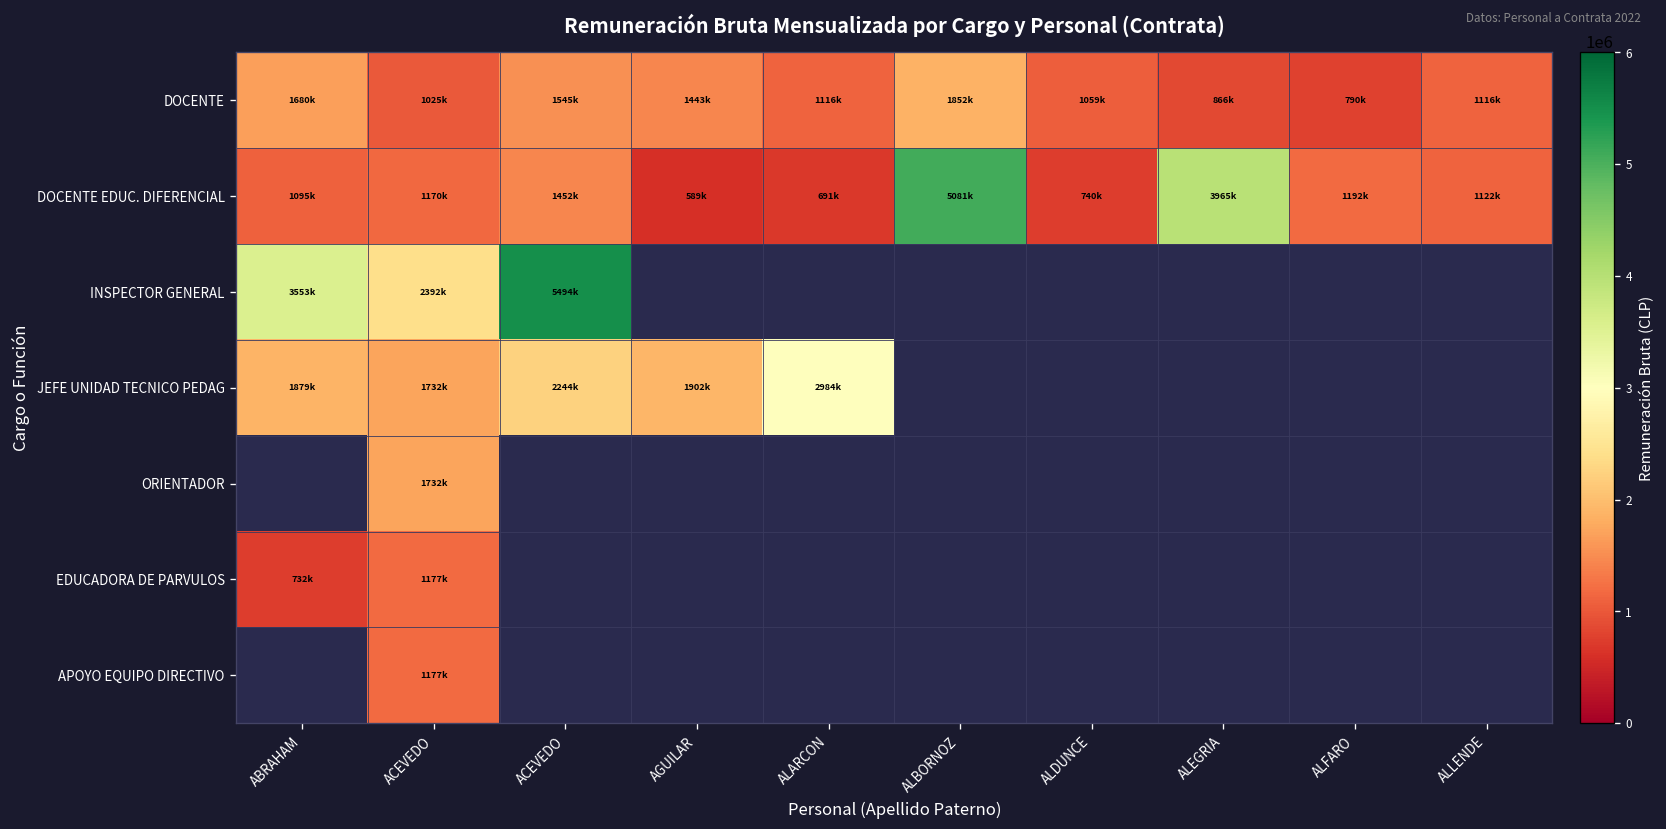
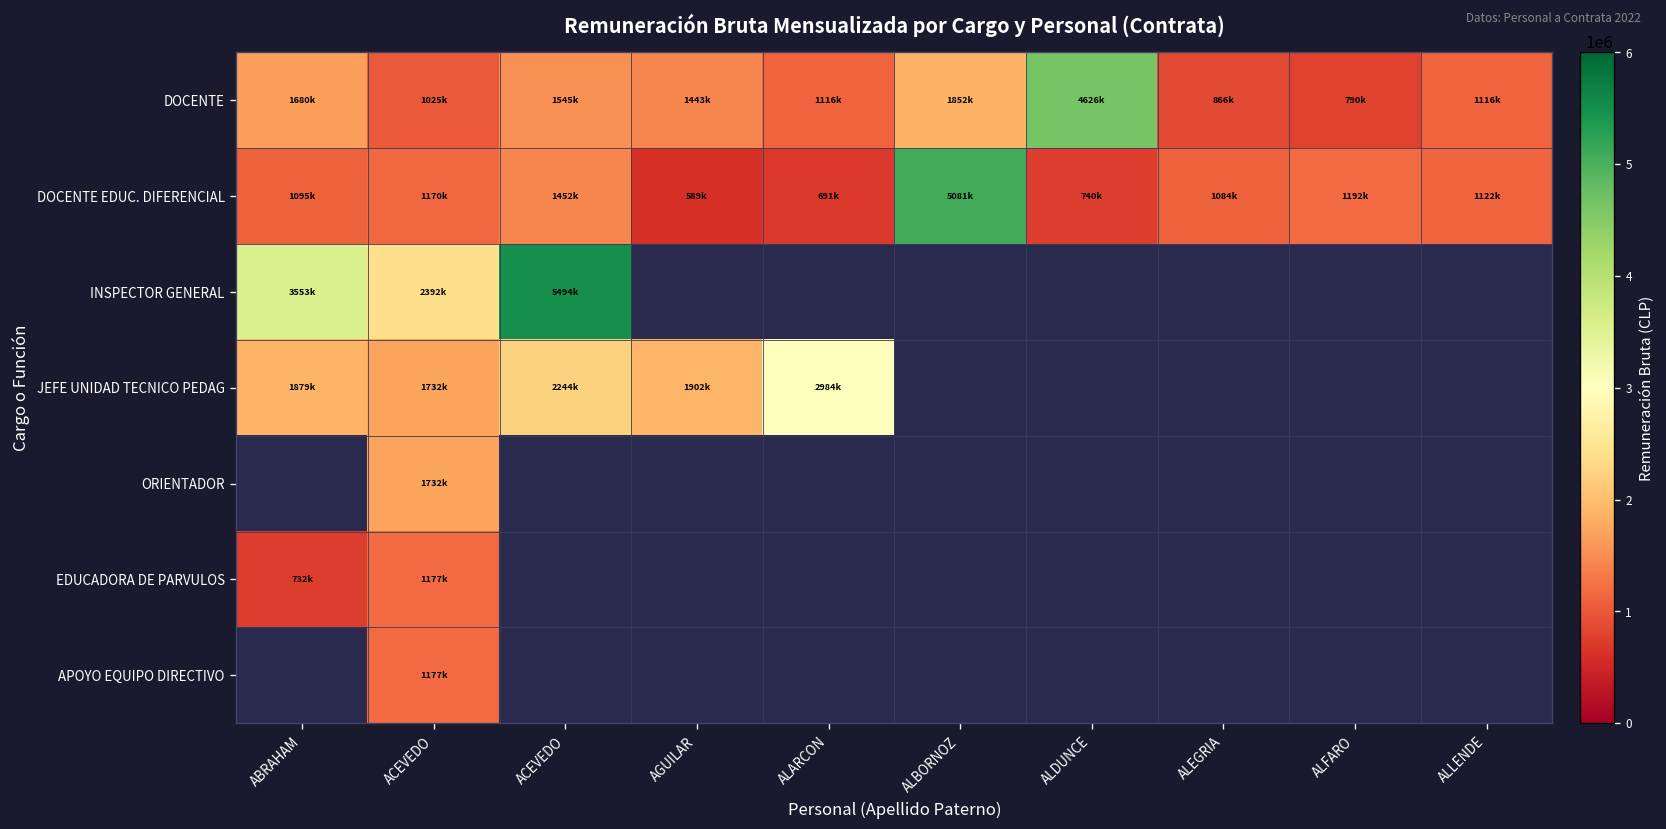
DOCENTE, ALDUNCE: 1059k -> 4626k
DOCENTE EDUC. DIFERENCIAL, ALEGRIA: 3965k -> 1084k
